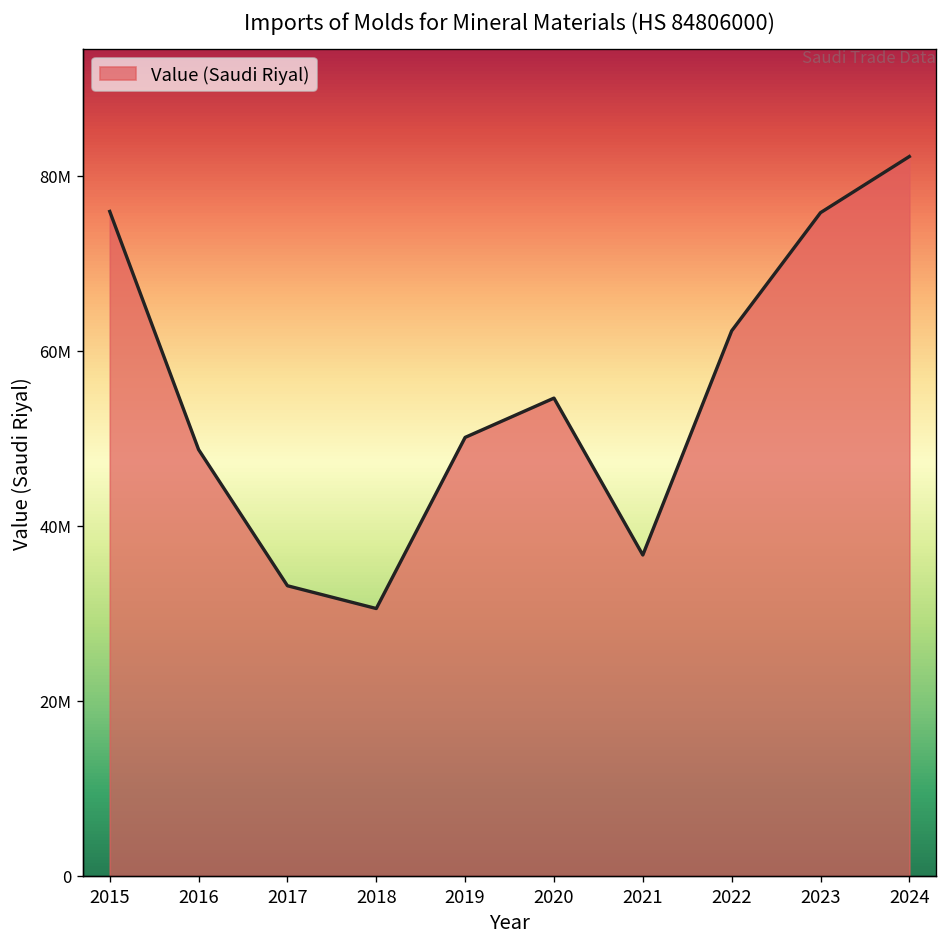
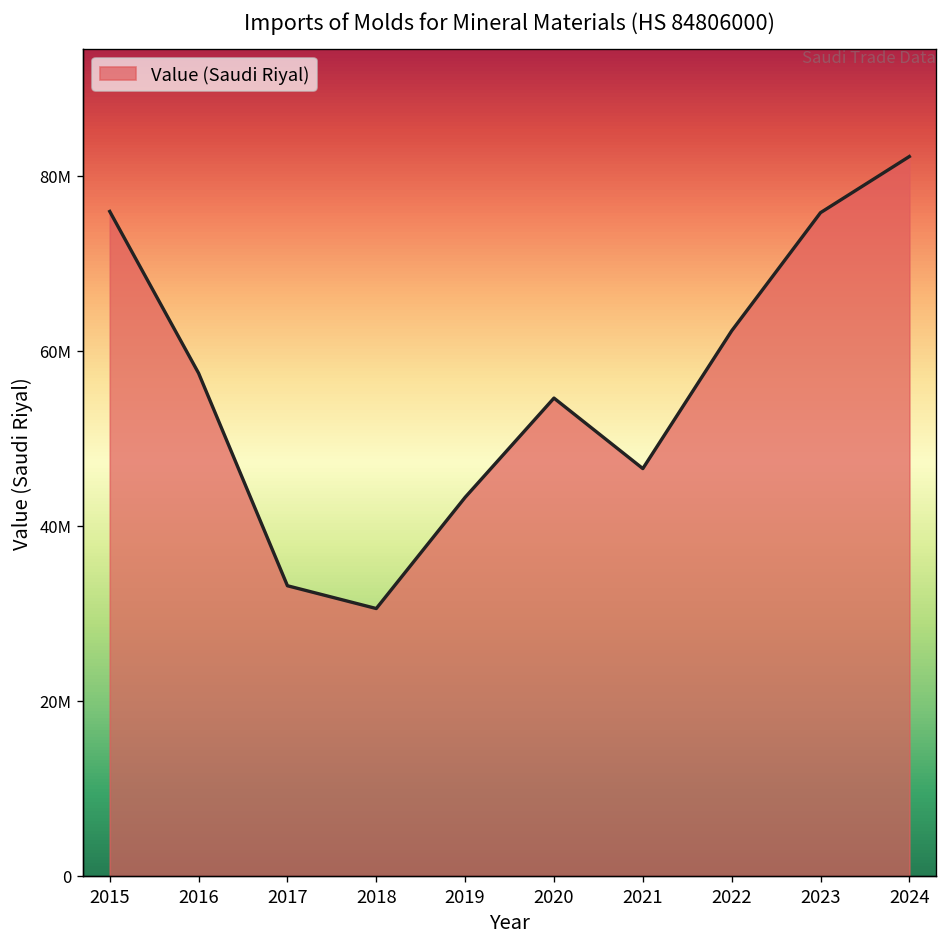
2016: 49000000 -> 57000000
2019: 50000000 -> 43000000
2021: 37000000 -> 47000000
